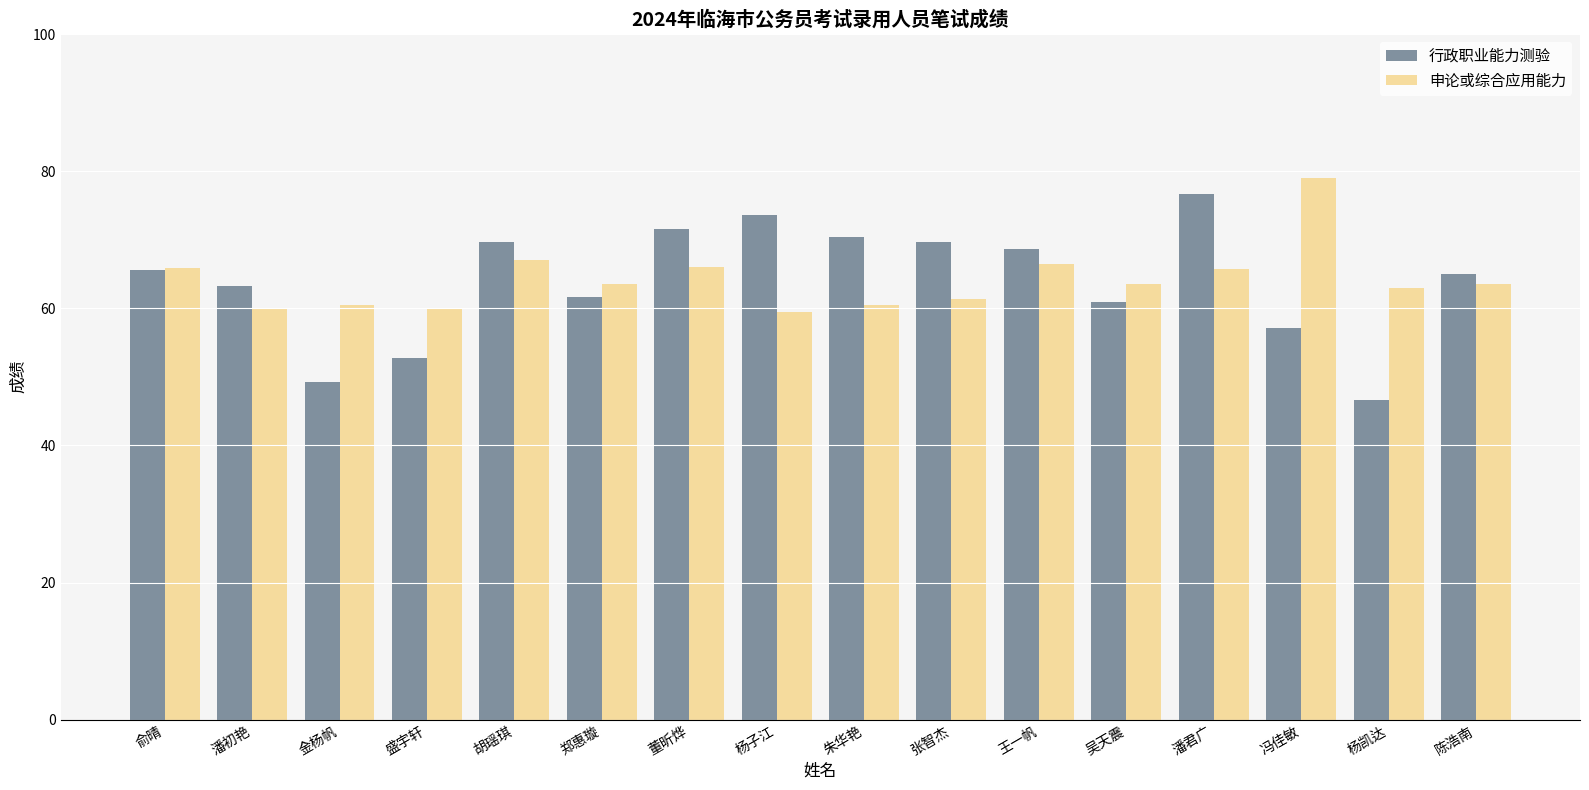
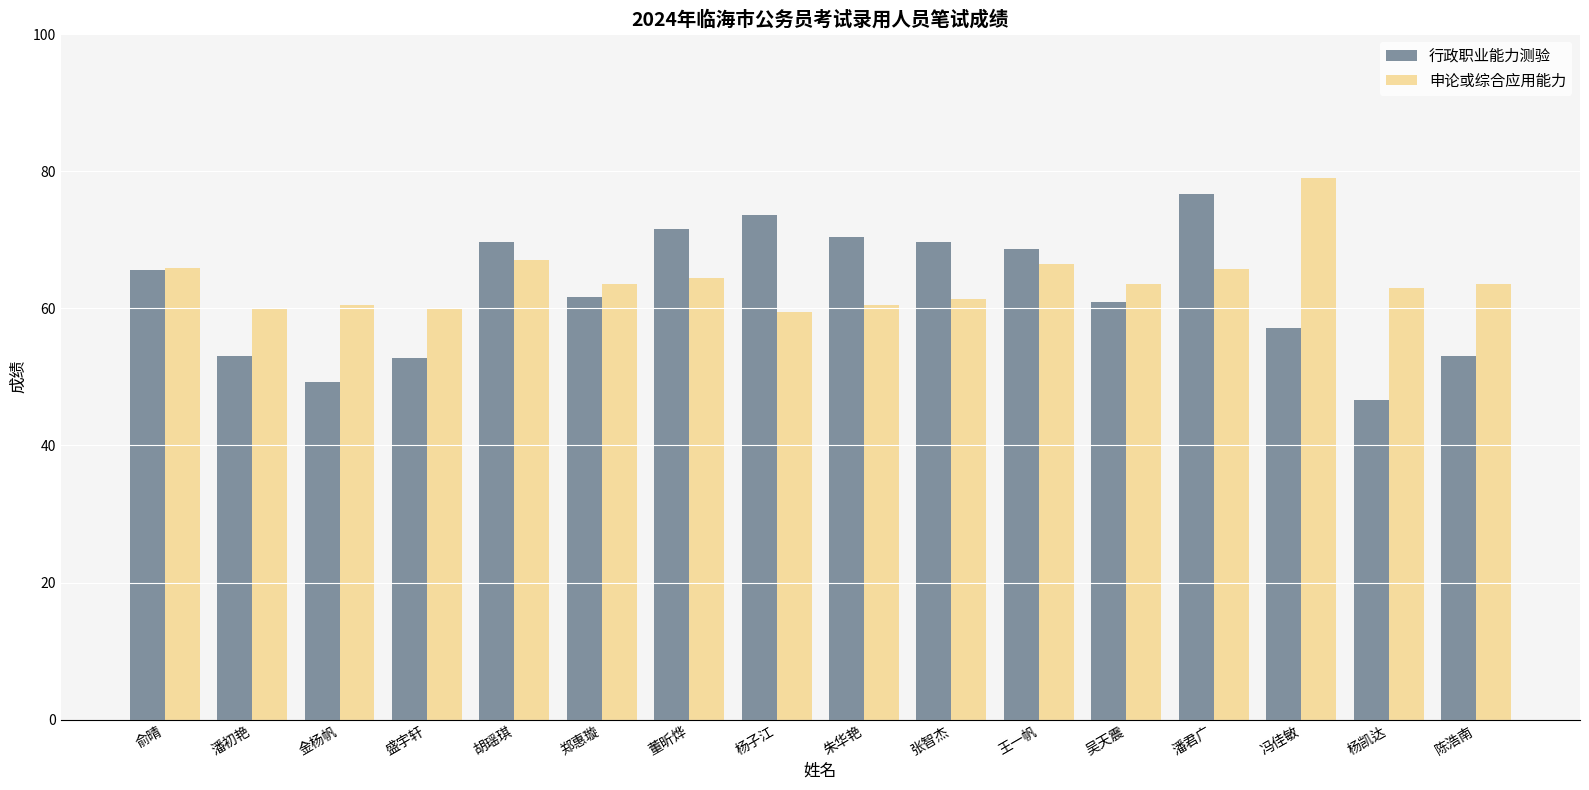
行政职业能力测验, 潘初艳: 63 -> 53
申论或综合应用能力, 董昕烨: 66 -> 64
行政职业能力测验, 陈浩南: 65 -> 53
